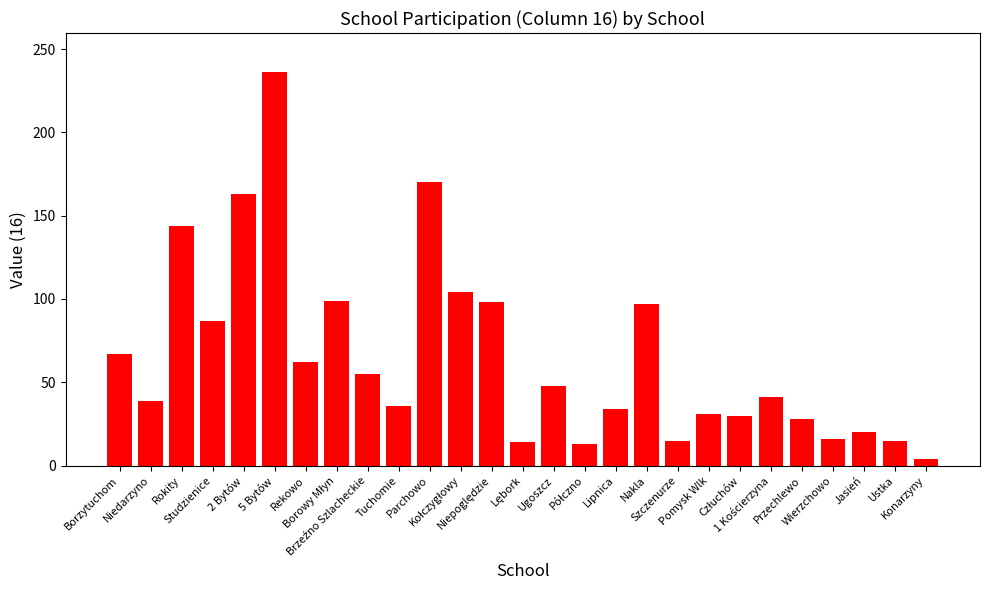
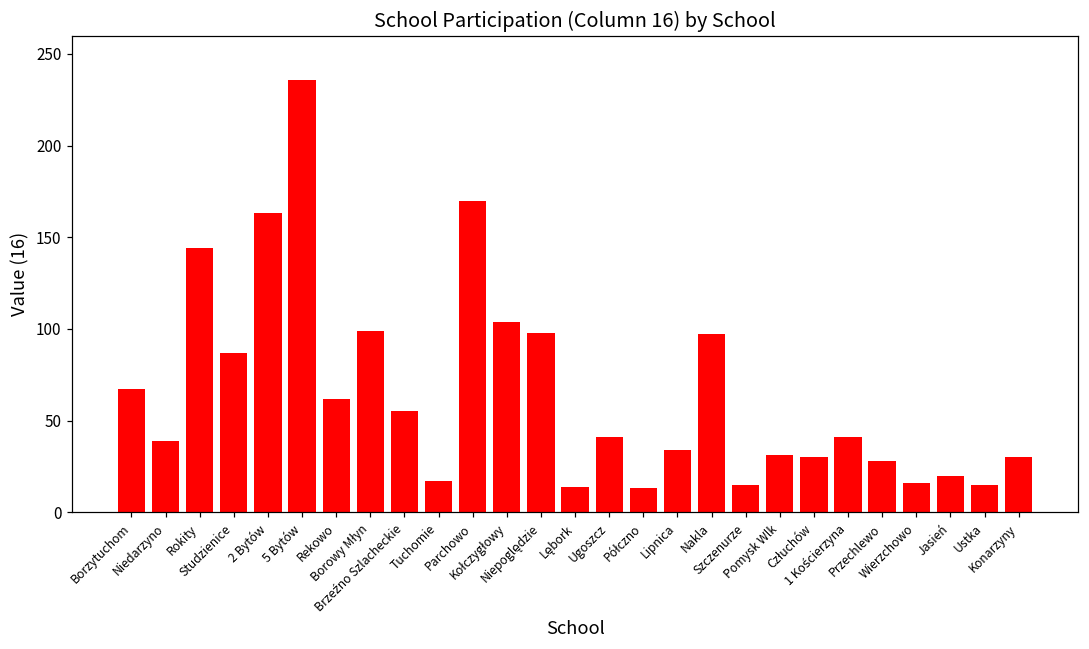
Tuchomie: 36 -> 17
Ugoszcz: 48 -> 41
Konarzyny: 4 -> 30
